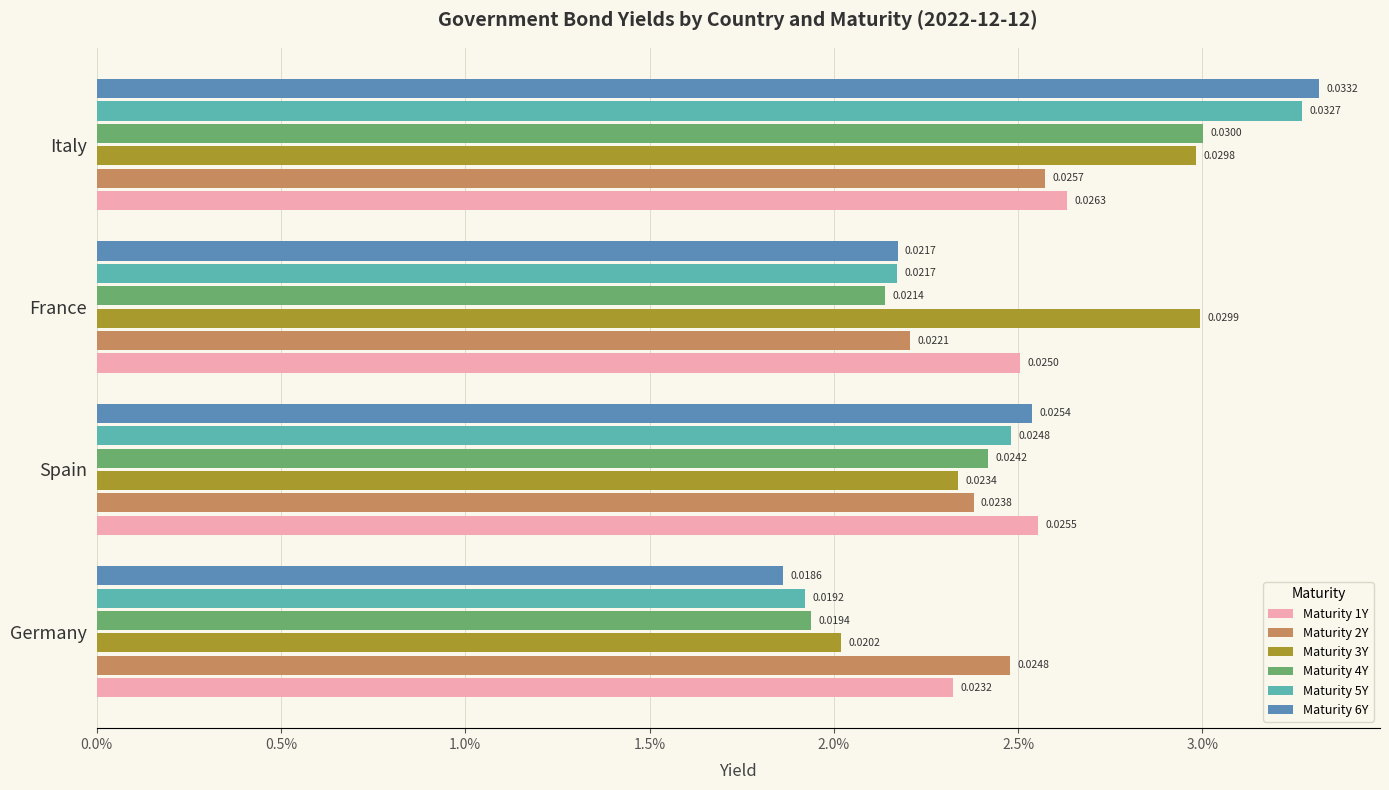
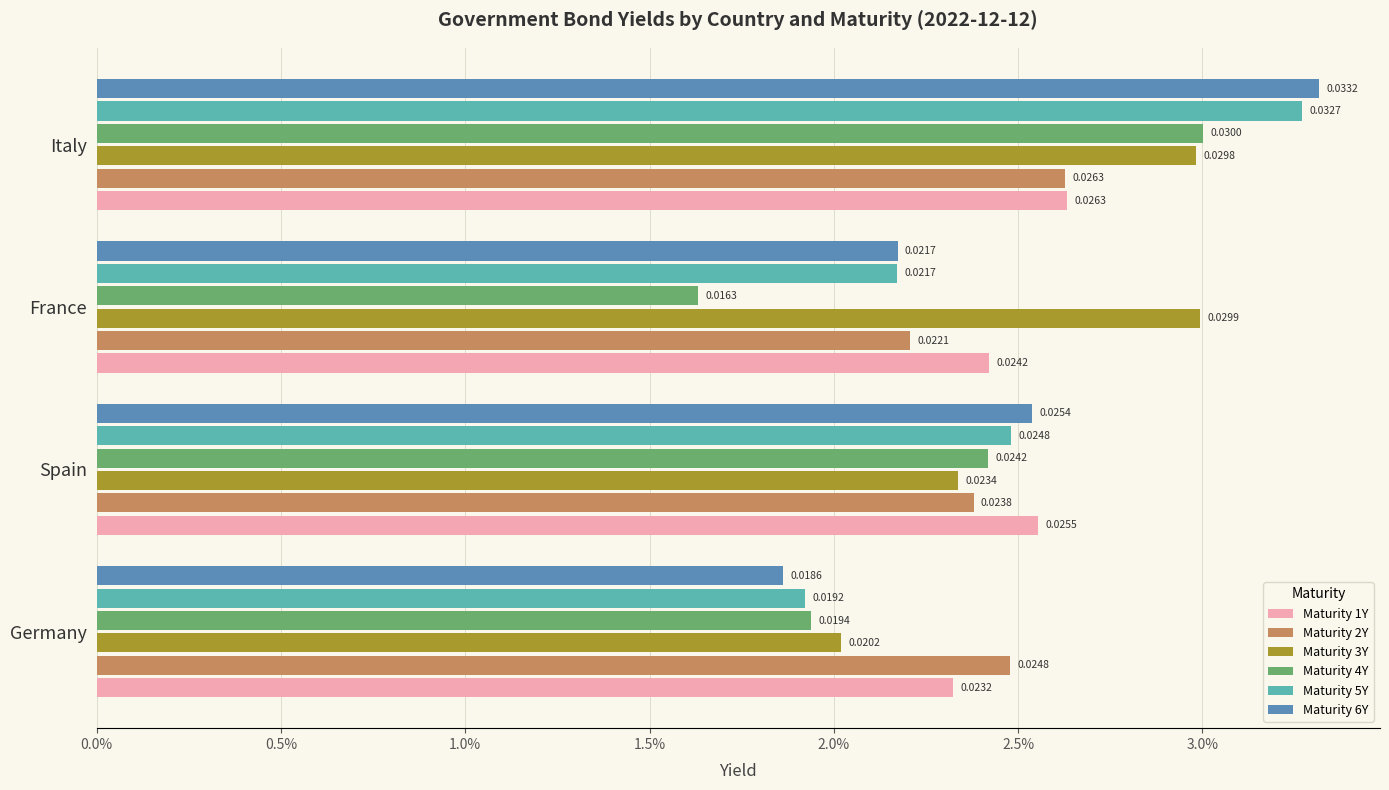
Maturity 2Y, Italy: 0.0257 -> 0.0263
Maturity 4Y, France: 0.0214 -> 0.0163
Maturity 1Y, France: 0.0250 -> 0.0242
